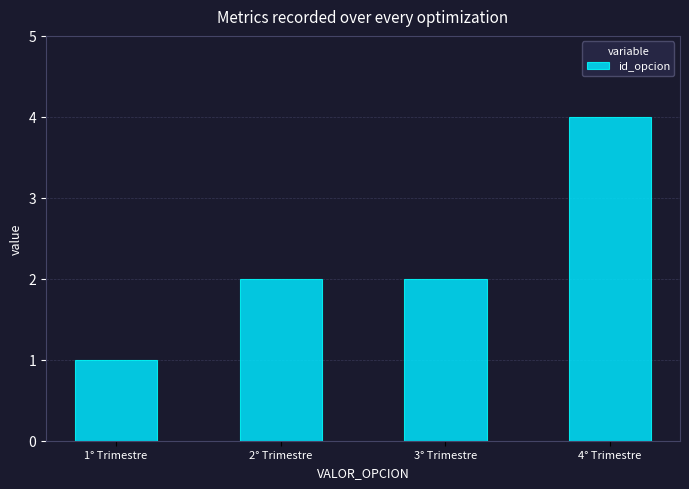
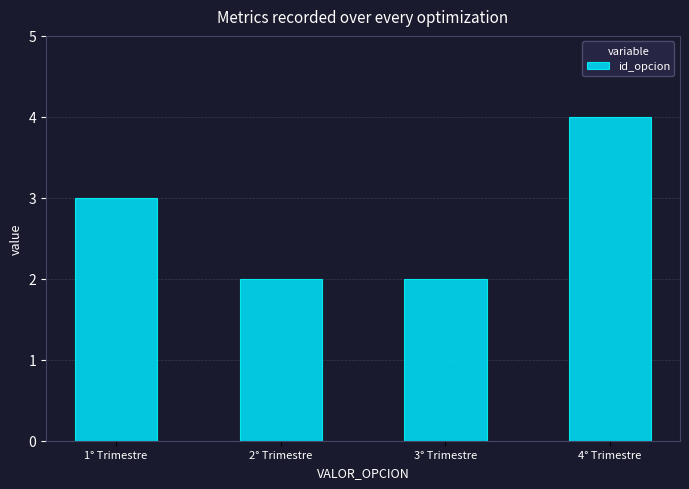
1° Trimestre: 1 -> 3
